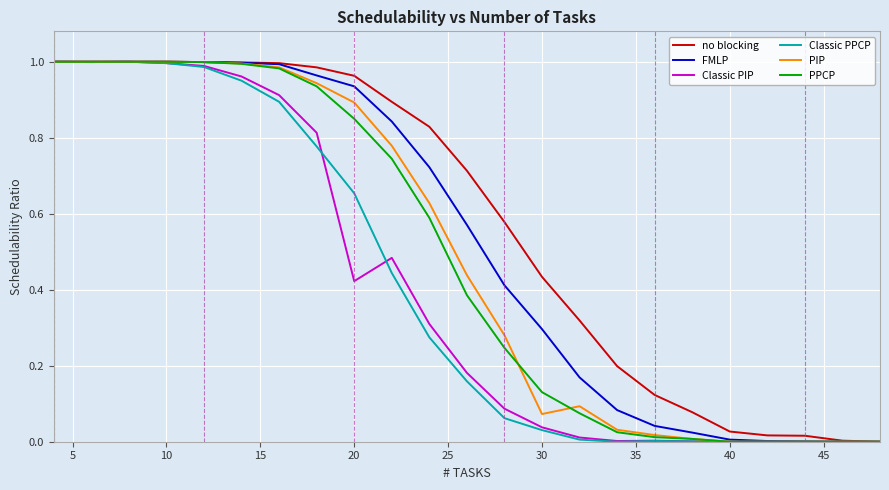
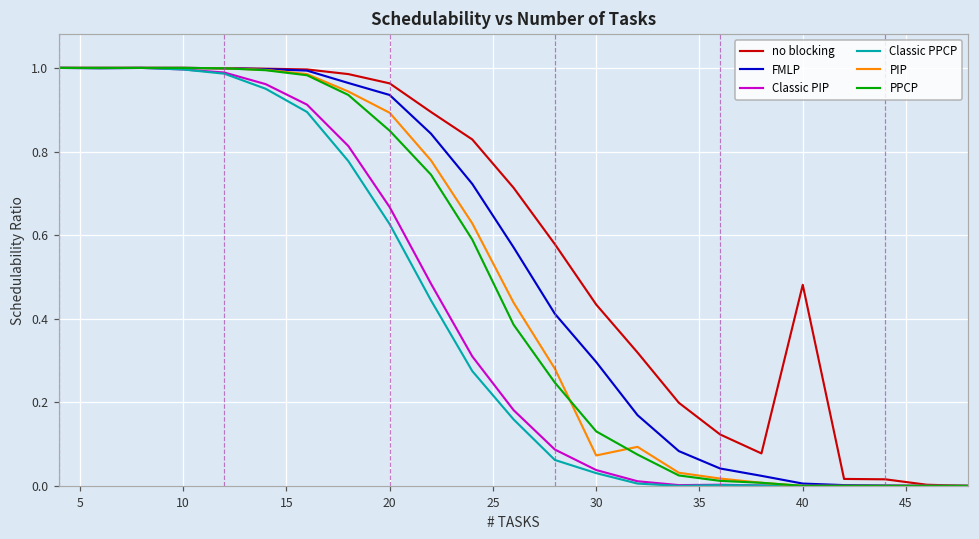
Classic PIP, 20: 0.42 -> 0.67
Classic PPCP, 20: 0.65 -> 0.63
no blocking, 40: 0.03 -> 0.48
